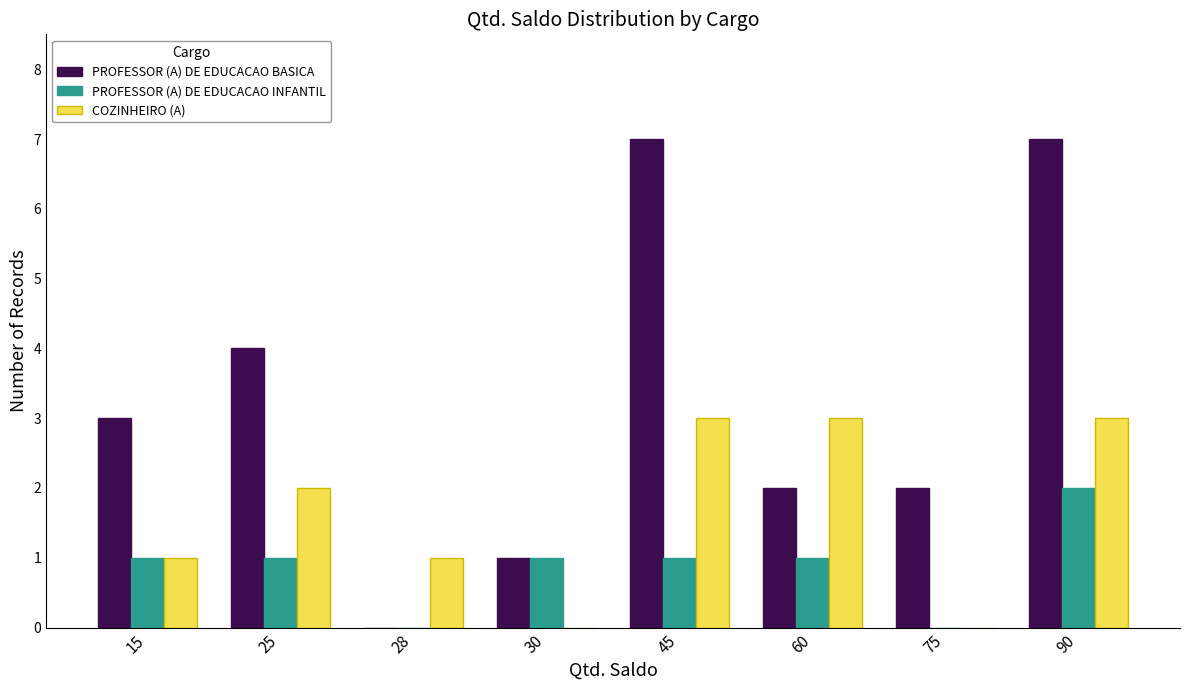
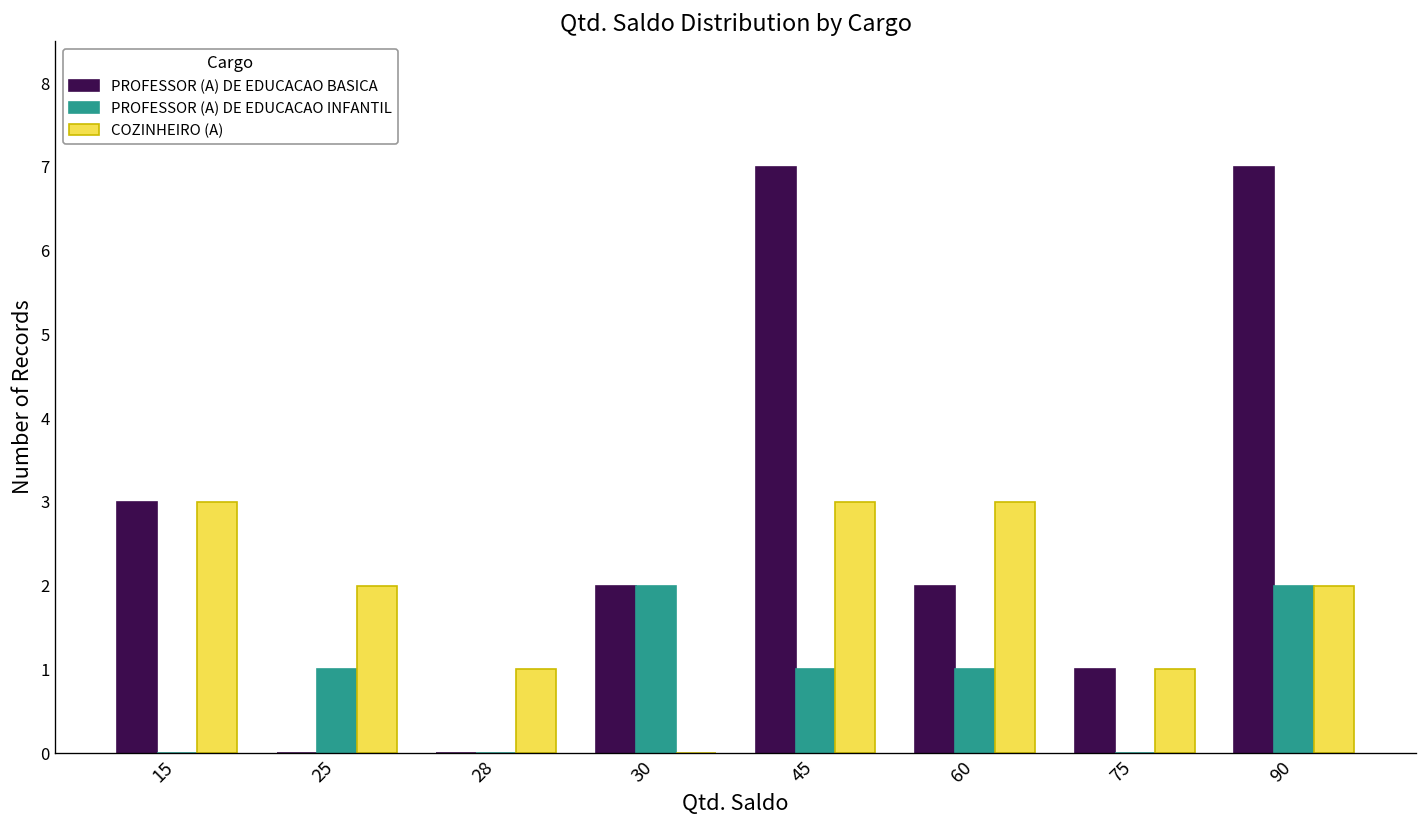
PROFESSOR (A) DE EDUCACAO INFANTIL, 15: 1 -> 0
COZINHEIRO (A), 15: 1 -> 3
PROFESSOR (A) DE EDUCACAO BASICA, 25: 4 -> 0
PROFESSOR (A) DE EDUCACAO BASICA, 30: 1 -> 2
PROFESSOR (A) DE EDUCACAO INFANTIL, 30: 1 -> 2
PROFESSOR (A) DE EDUCACAO BASICA, 75: 2 -> 1
COZINHEIRO (A), 75: 0 -> 1
COZINHEIRO (A), 90: 3 -> 2
